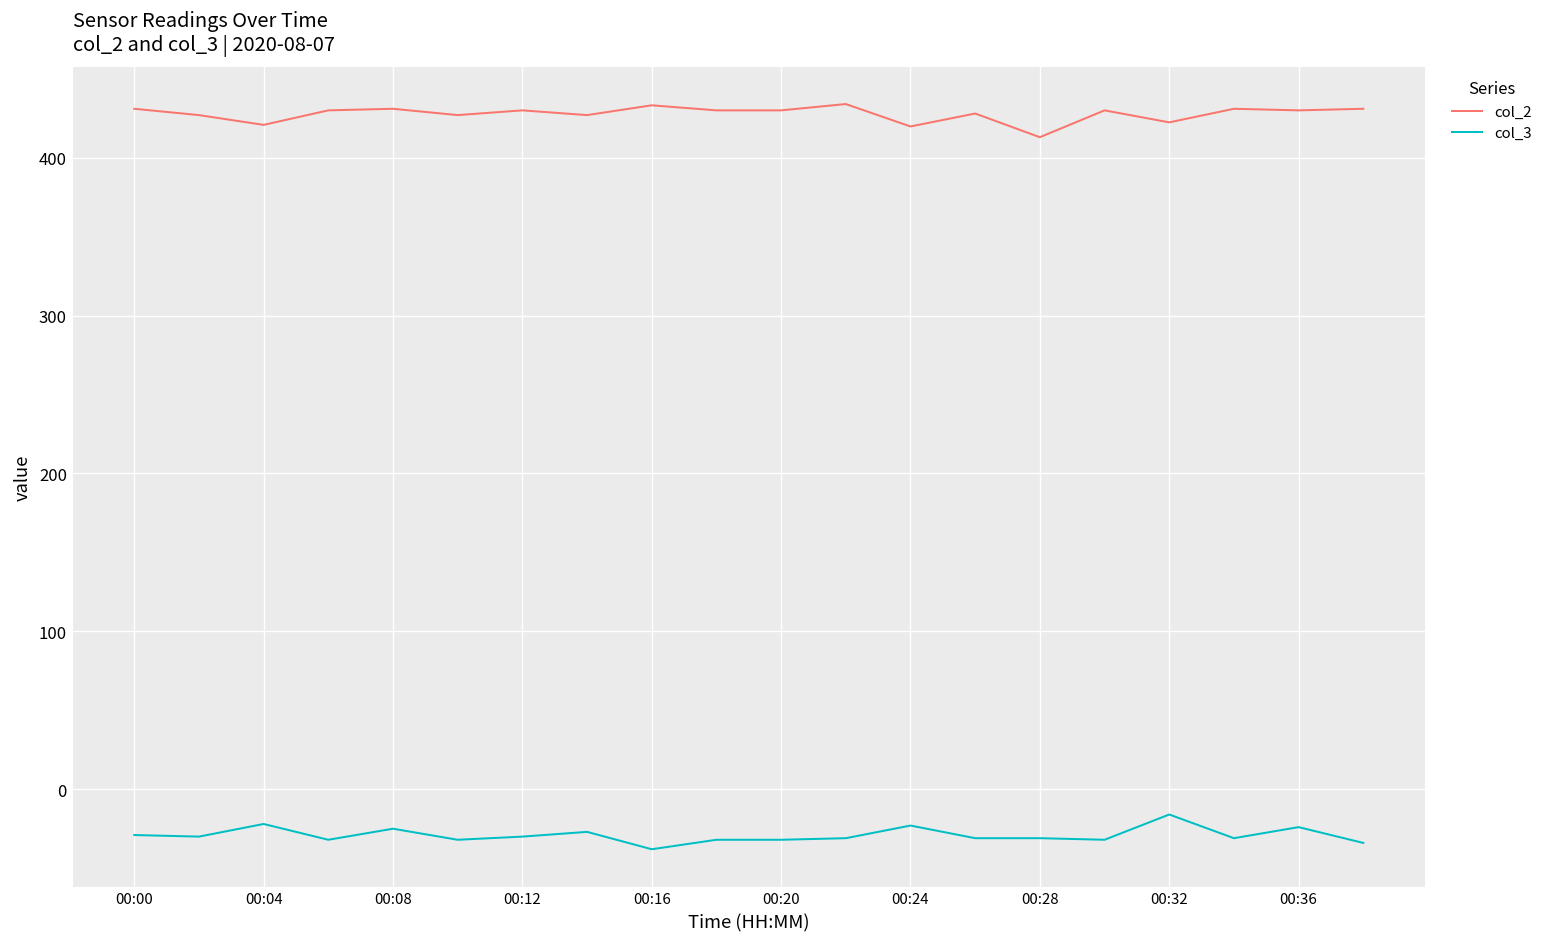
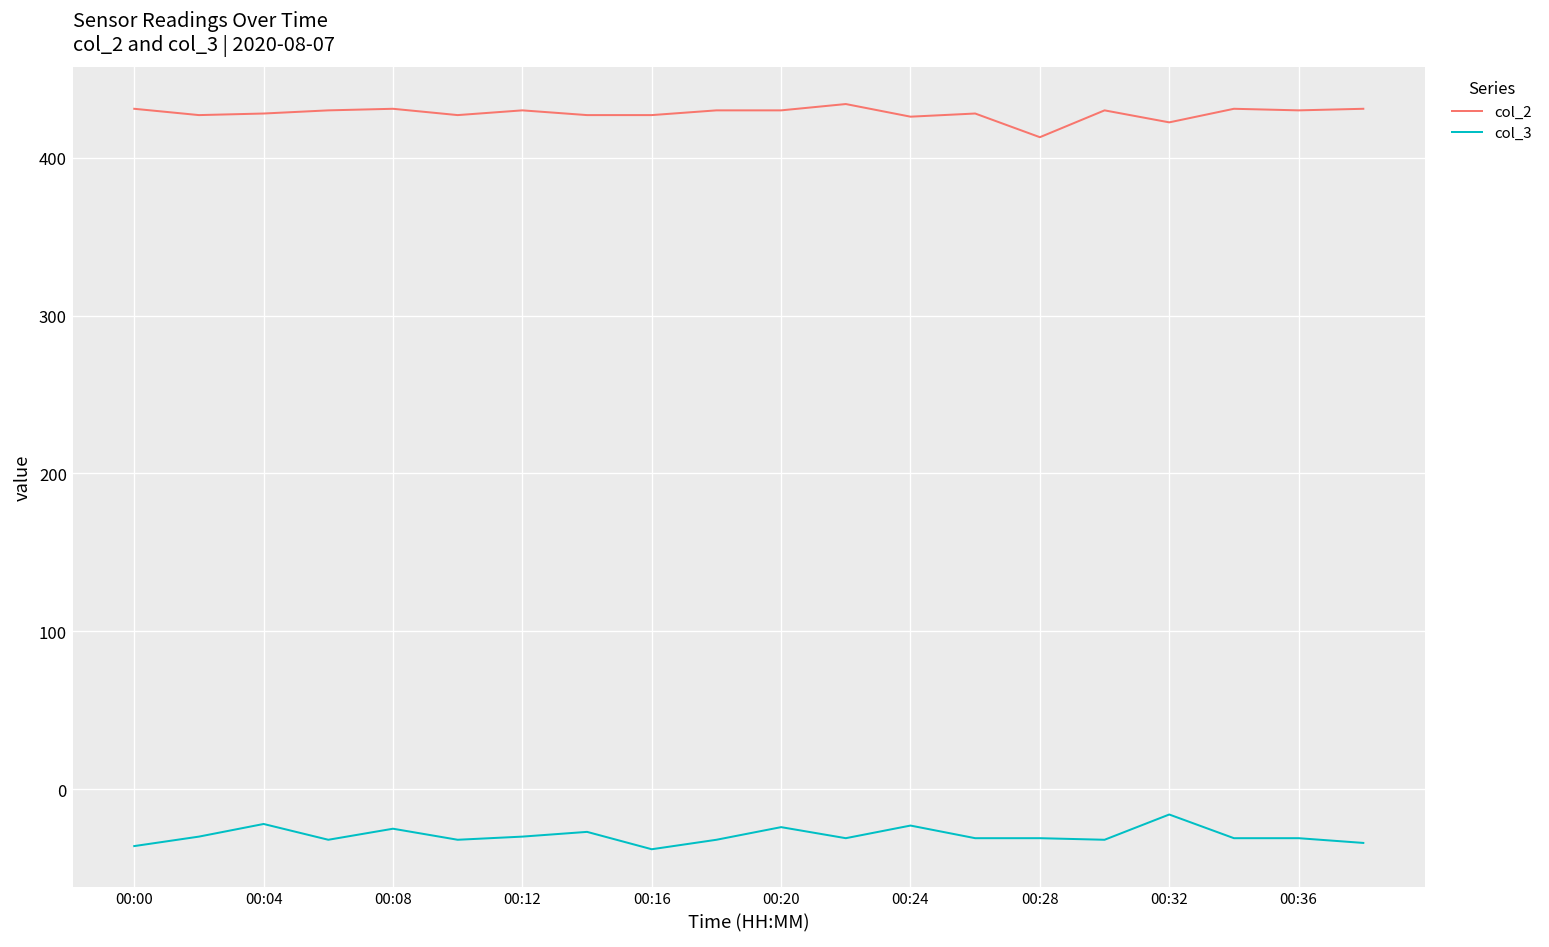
col_3, 00:00: -29 -> -36
col_2, 00:04: 421 -> 428
col_2, 00:16: 433 -> 427
col_3, 00:20: -32 -> -24
col_2, 00:24: 420 -> 426
col_3, 00:36: -24 -> -31
